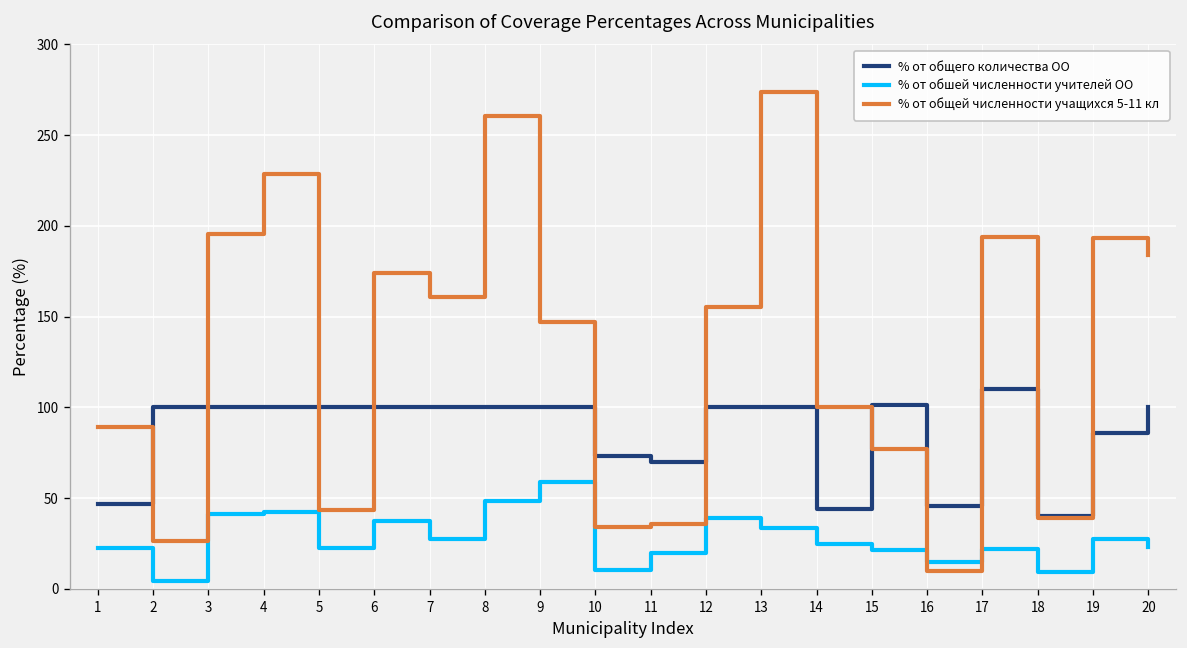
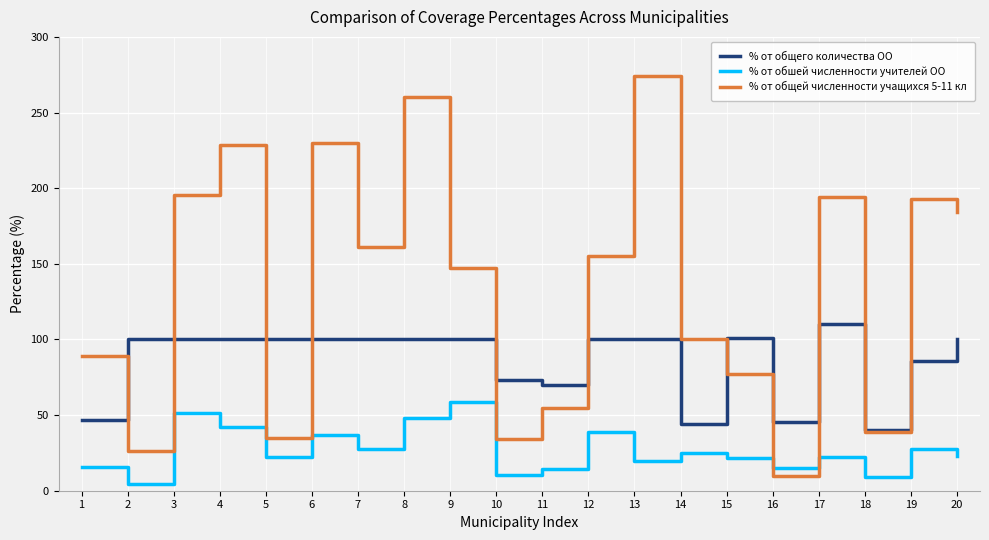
% от обшей численности учителей ОО, 1: 23 -> 16
% от обшей численности учителей ОО, 3: 41 -> 52
% от общей численности учащихся 5-11 кл, 5: 43 -> 35
% от общей численности учащихся 5-11 кл, 6: 174 -> 230
% от обшей численности учителей ОО, 11: 20 -> 14
% от общей численности учащихся 5-11 кл, 11: 36 -> 55
% от обшей численности учителей ОО, 13: 34 -> 20
